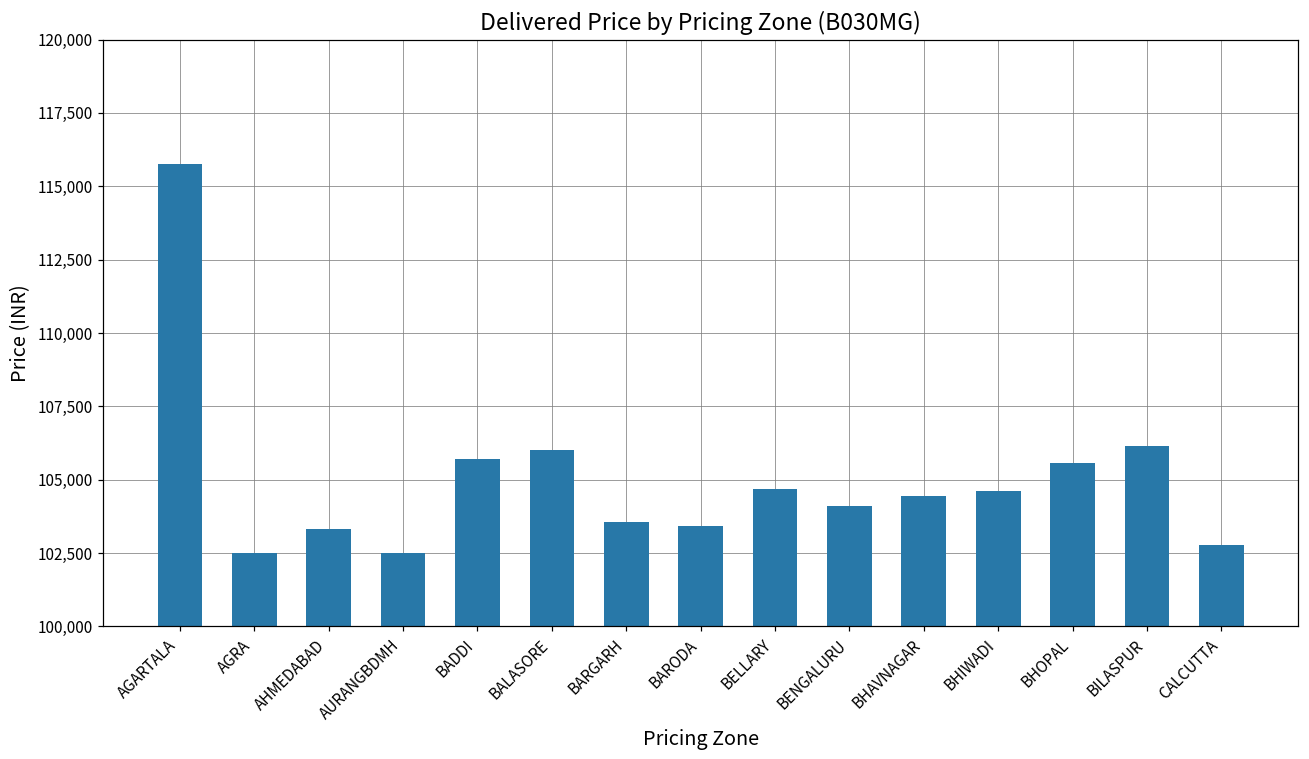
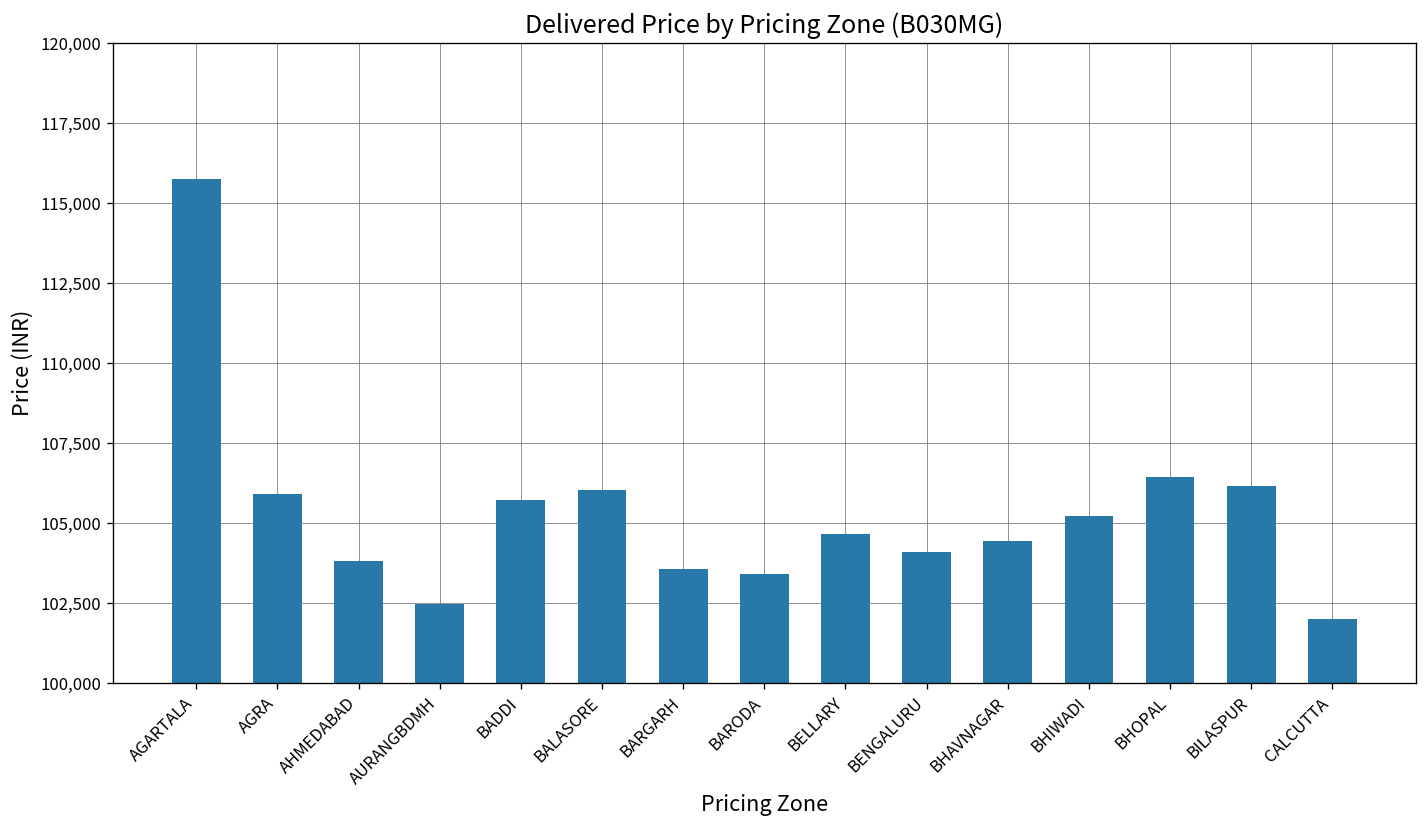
AGRA: 102,500 -> 105,900
AHMEDABAD: 103,300 -> 103,800
BHIWADI: 104,600 -> 105,200
BHOPAL: 105,600 -> 106,400
CALCUTTA: 102,800 -> 102,000
